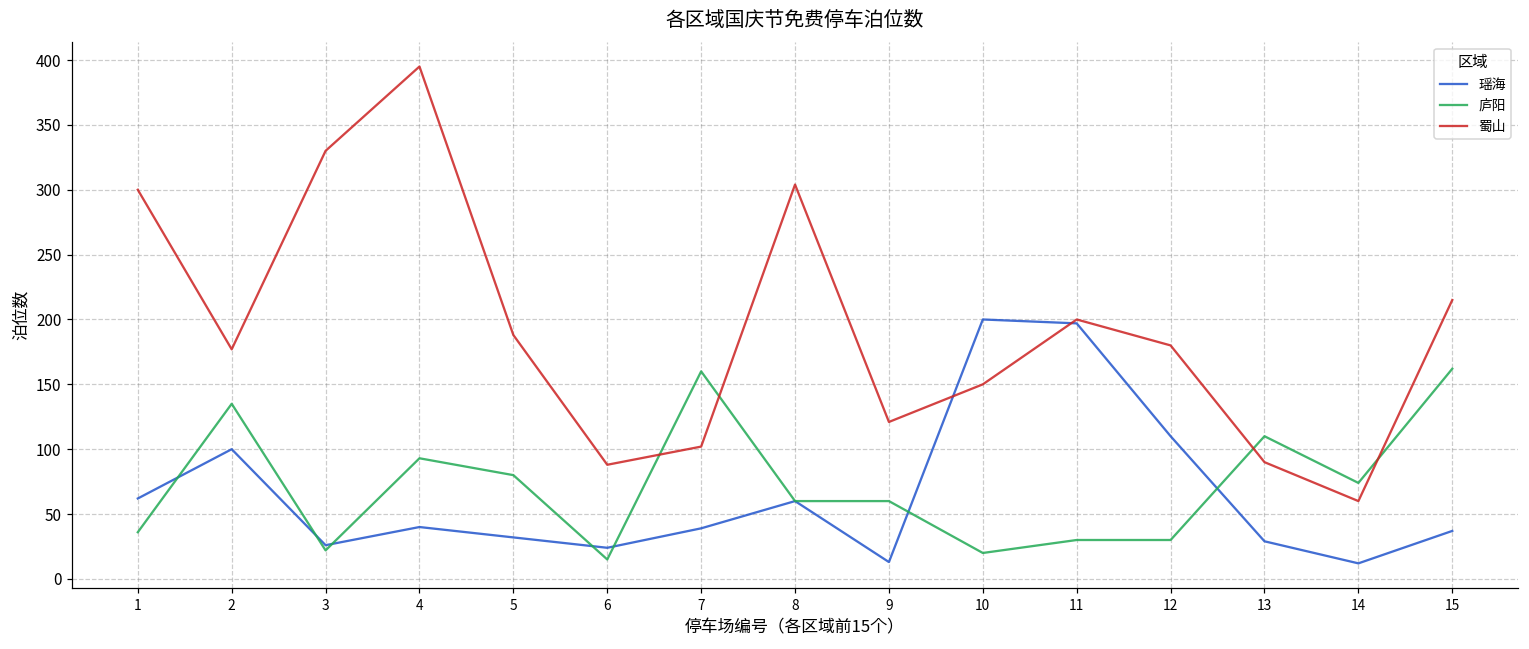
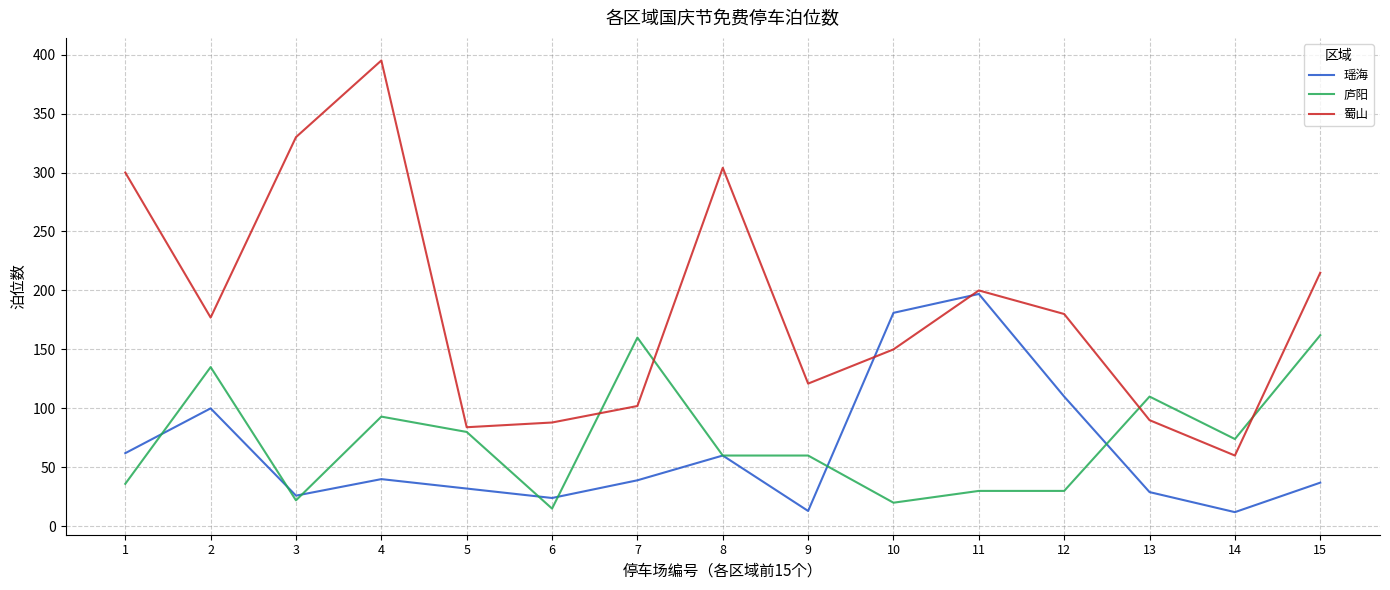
蜀山, 5: 188 -> 84
瑶海, 10: 200 -> 181
